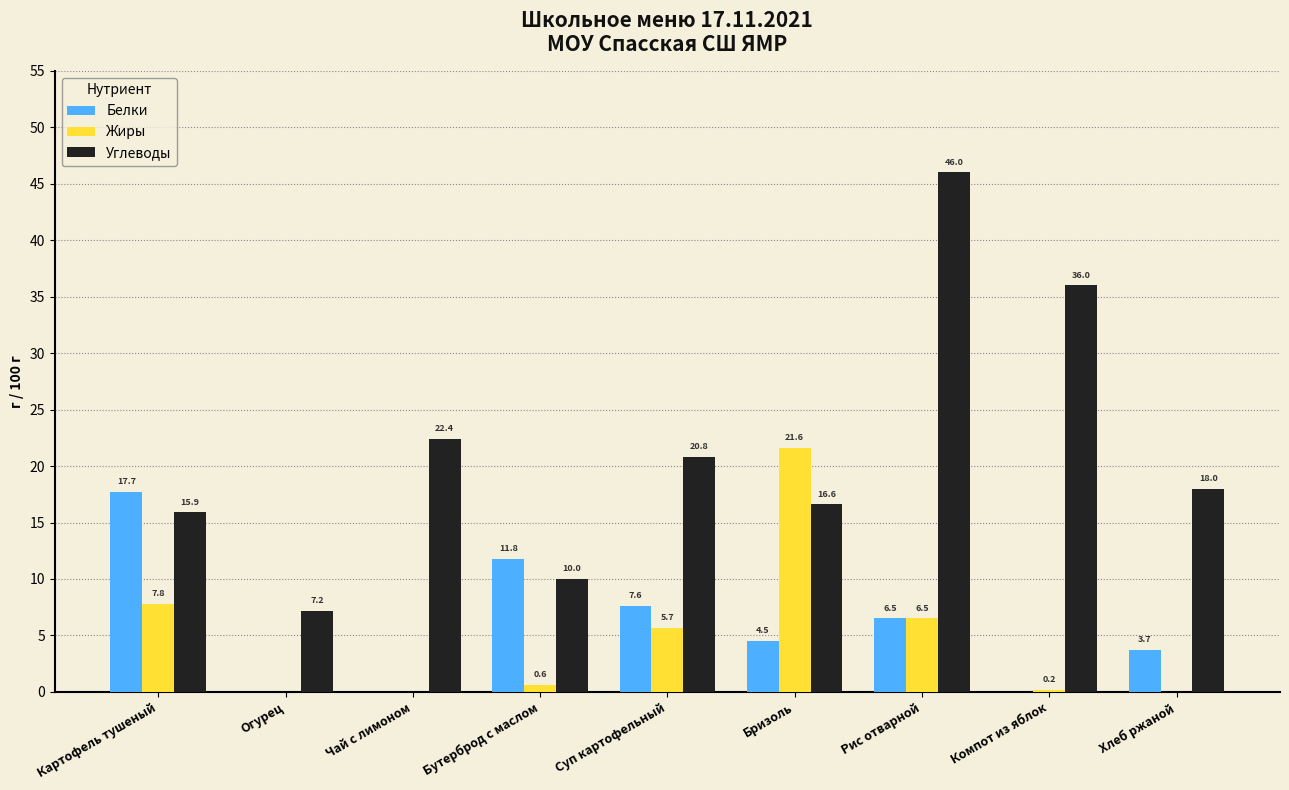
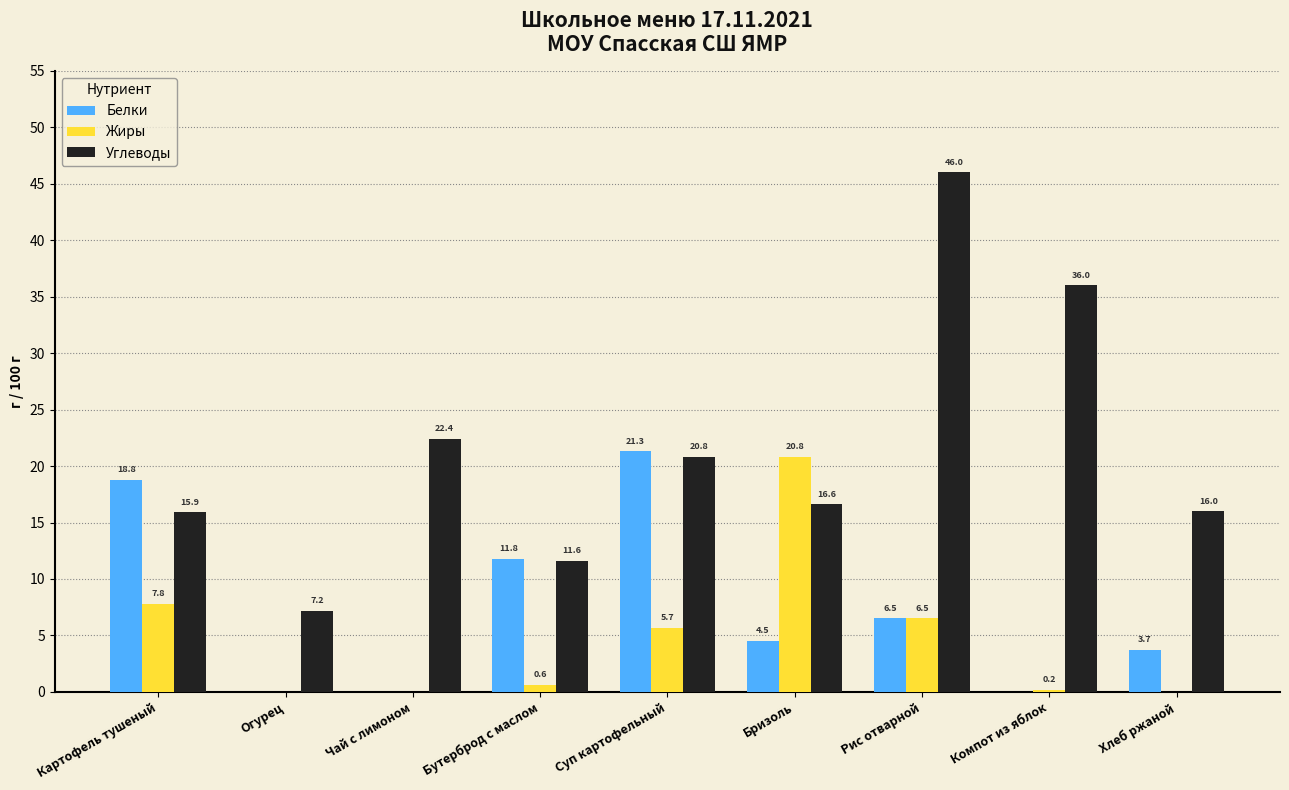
Белки, Картофель тушеный: 17.7 -> 18.8
Углеводы, Бутерброд с маслом: 10.0 -> 11.6
Белки, Суп картофельный: 7.6 -> 21.3
Жиры, Бризоль: 21.6 -> 20.8
Углеводы, Хлеб ржаной: 18.0 -> 16.0
